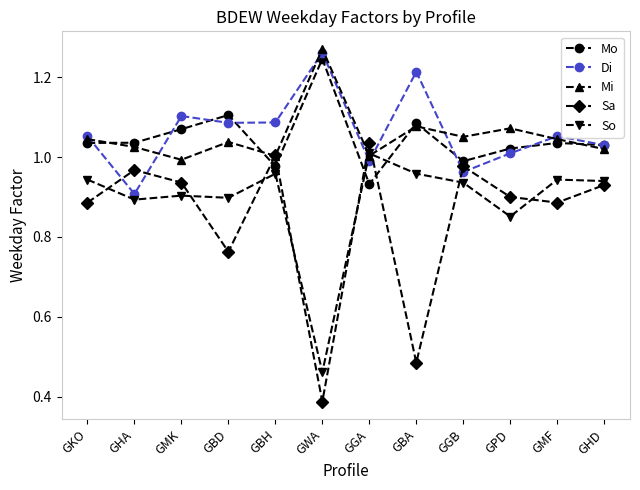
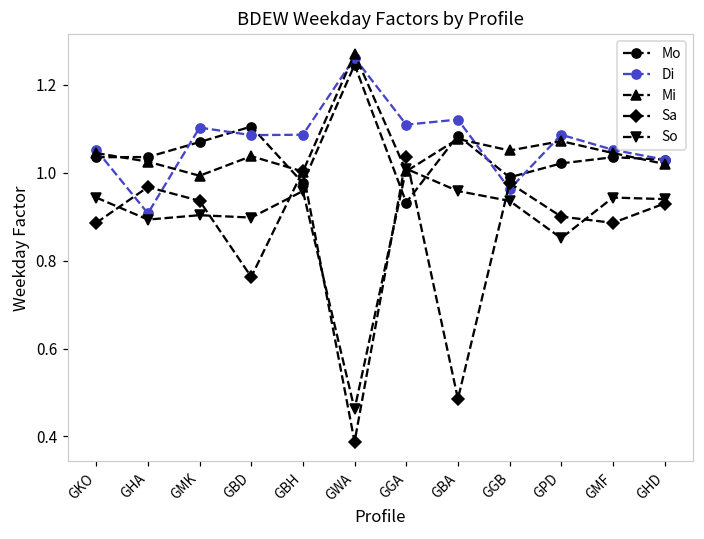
Di, GGA: 0.99 -> 1.11
Di, GBA: 1.21 -> 1.12
Di, GPD: 1.01 -> 1.09
